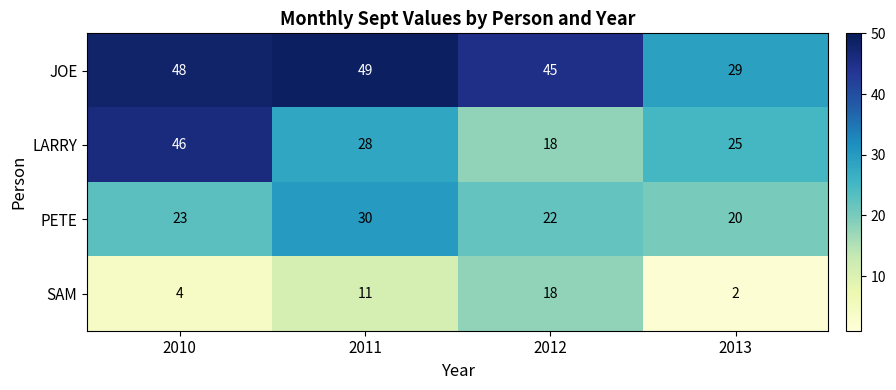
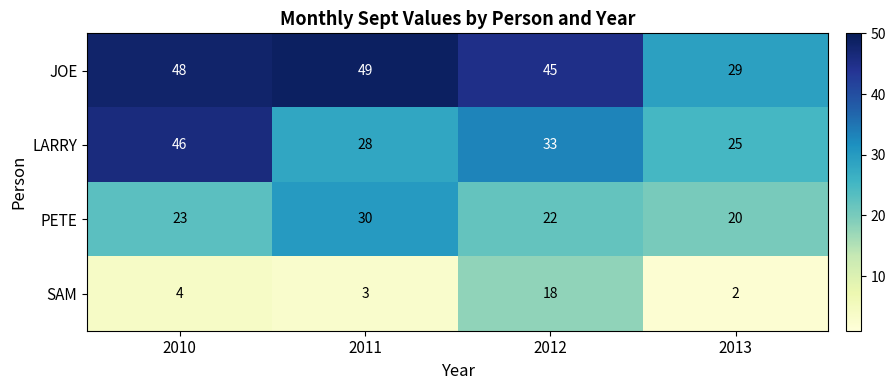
LARRY, 2012: 18 -> 33
SAM, 2011: 11 -> 3
